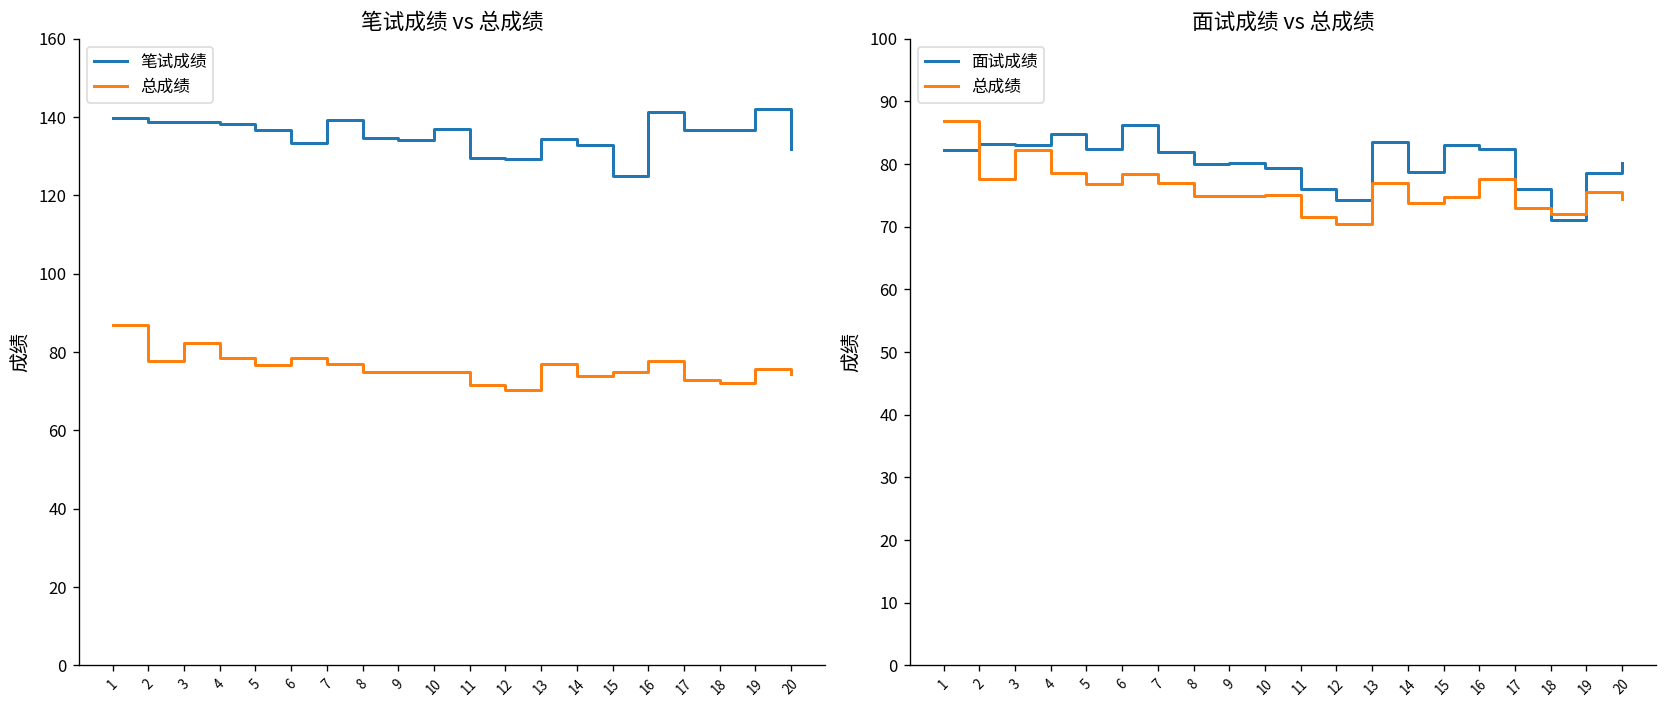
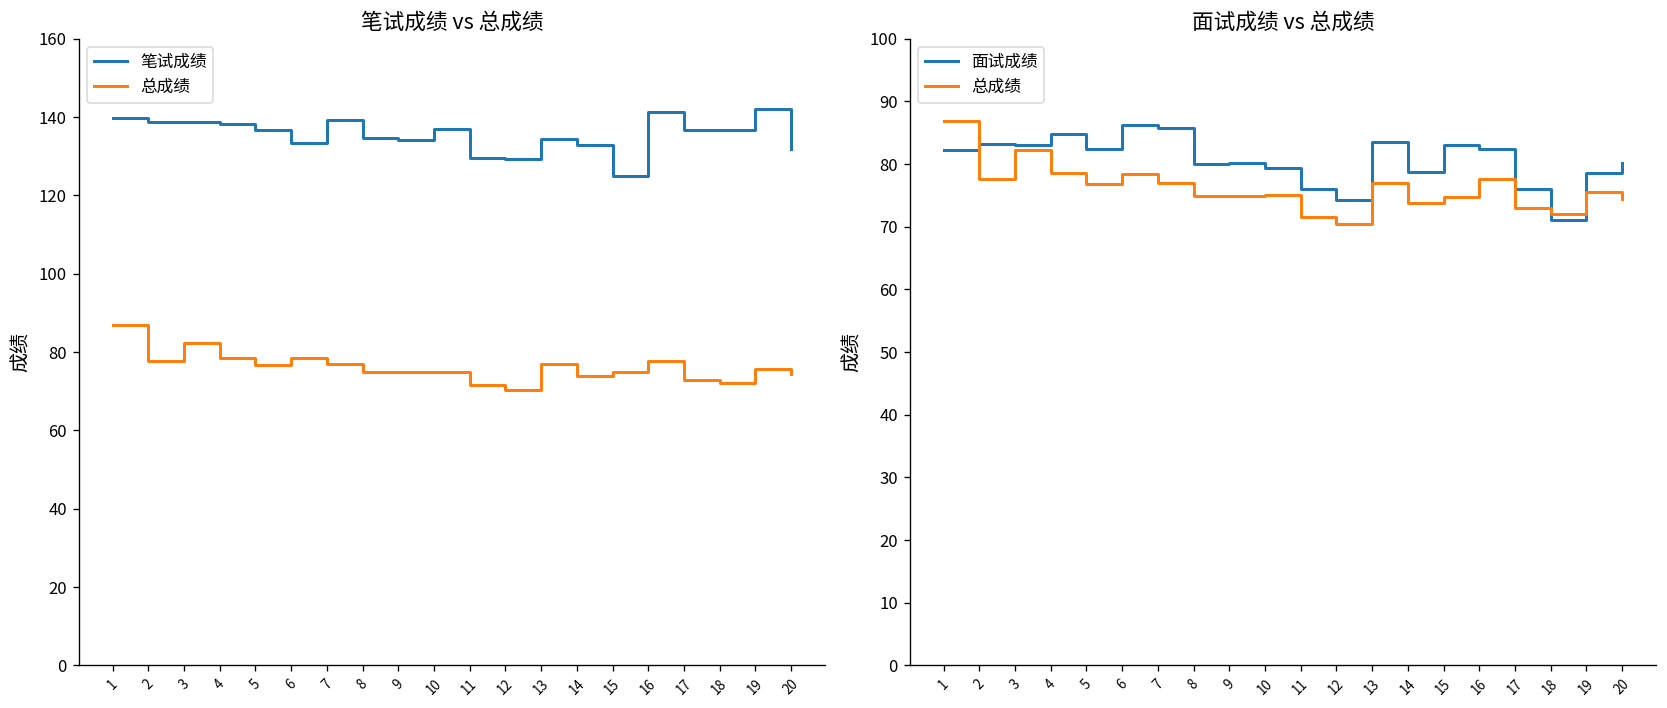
面试成绩 vs 总成绩, 面试成绩, 7: 82 -> 86
